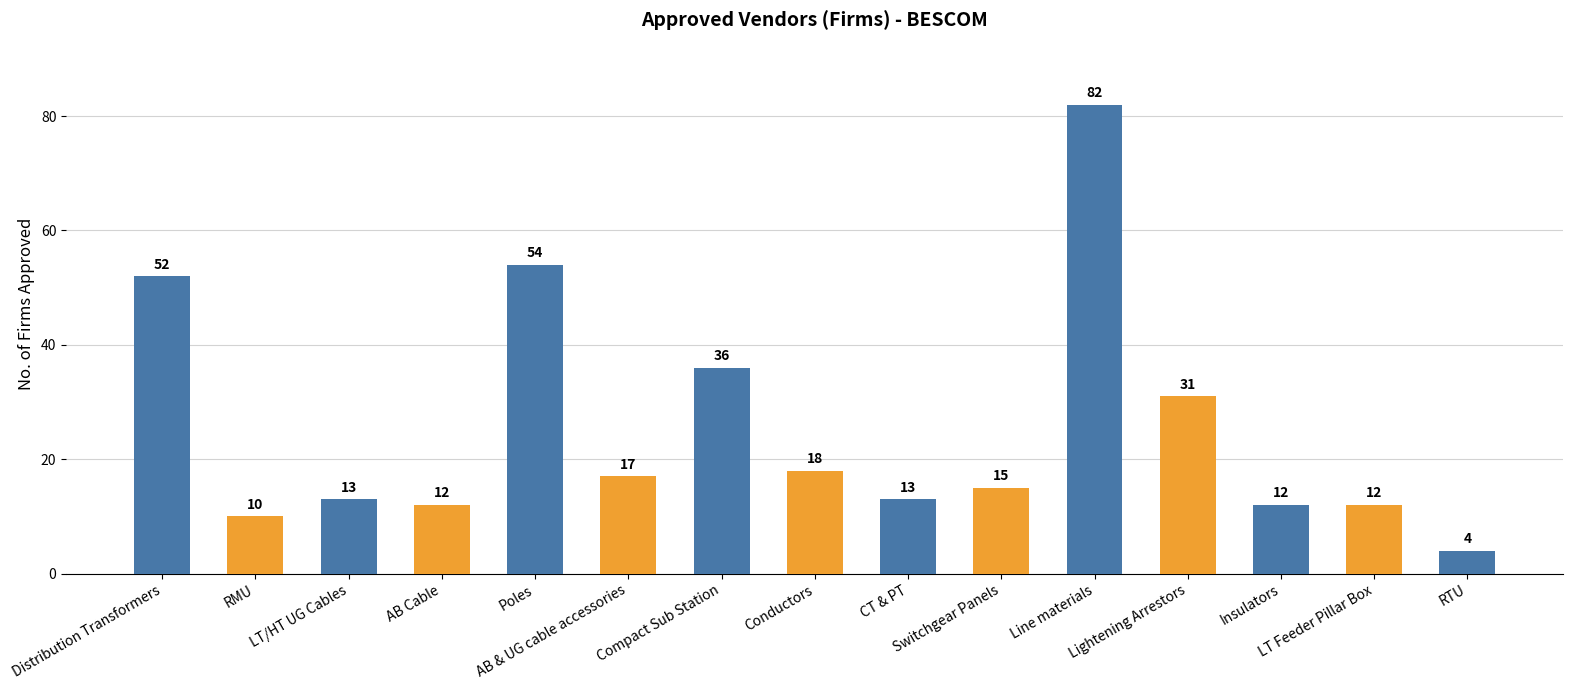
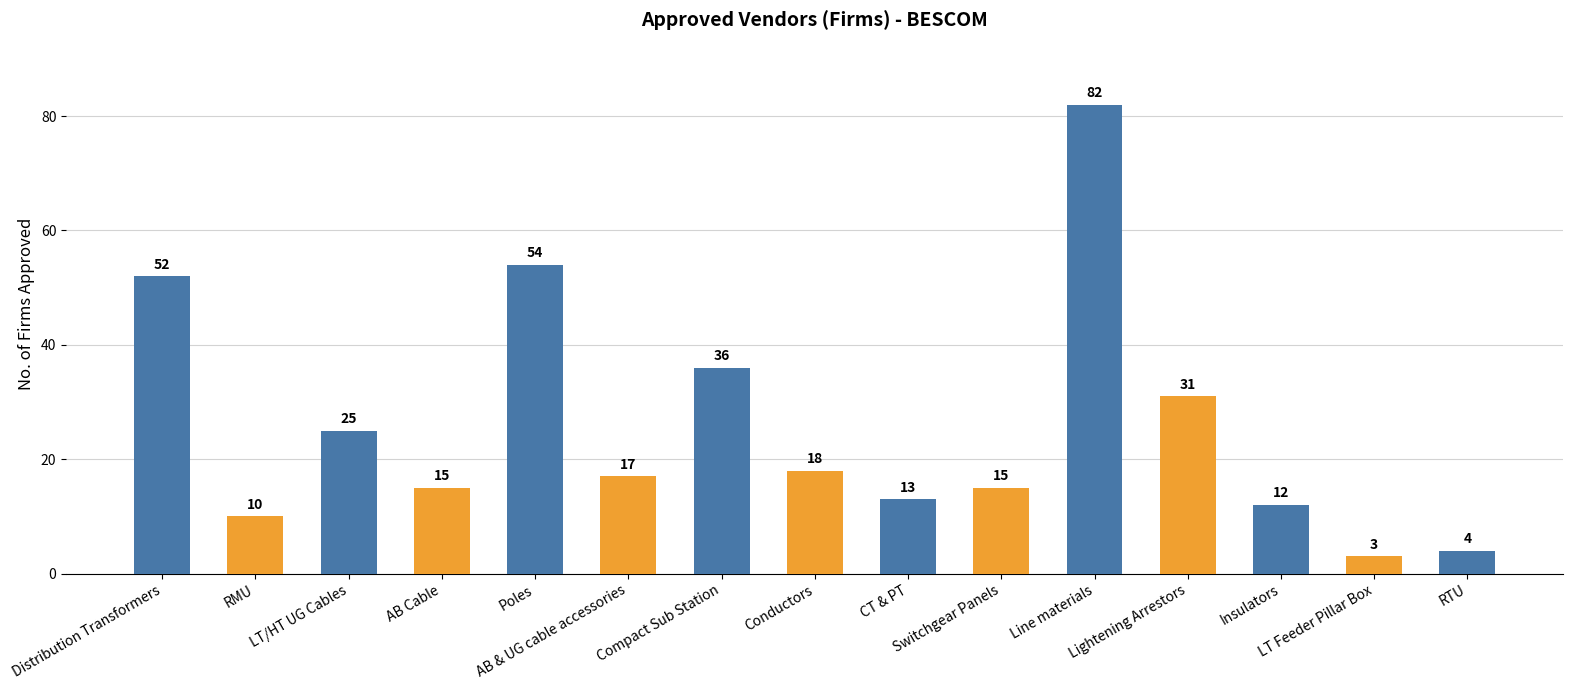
LT/HT UG Cables: 13 -> 25
AB Cable: 12 -> 15
LT Feeder Pillar Box: 12 -> 3
